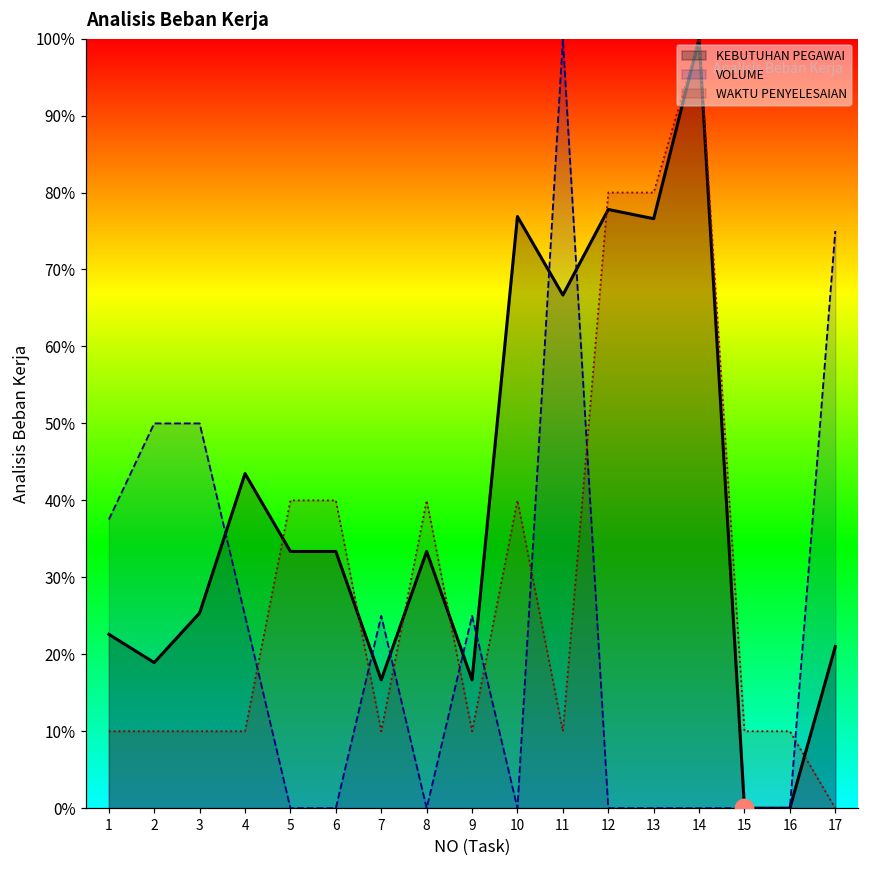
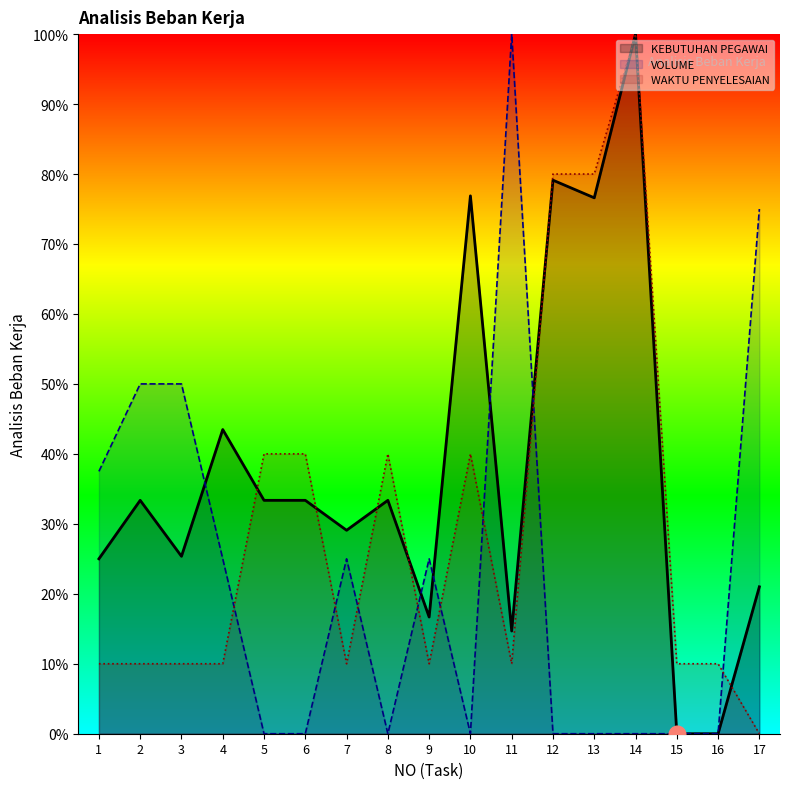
KEBUTUHAN PEGAWAI, 1: 23% -> 25%
KEBUTUHAN PEGAWAI, 2: 19% -> 33%
KEBUTUHAN PEGAWAI, 7: 17% -> 29%
KEBUTUHAN PEGAWAI, 11: 67% -> 15%
KEBUTUHAN PEGAWAI, 12: 78% -> 79%
